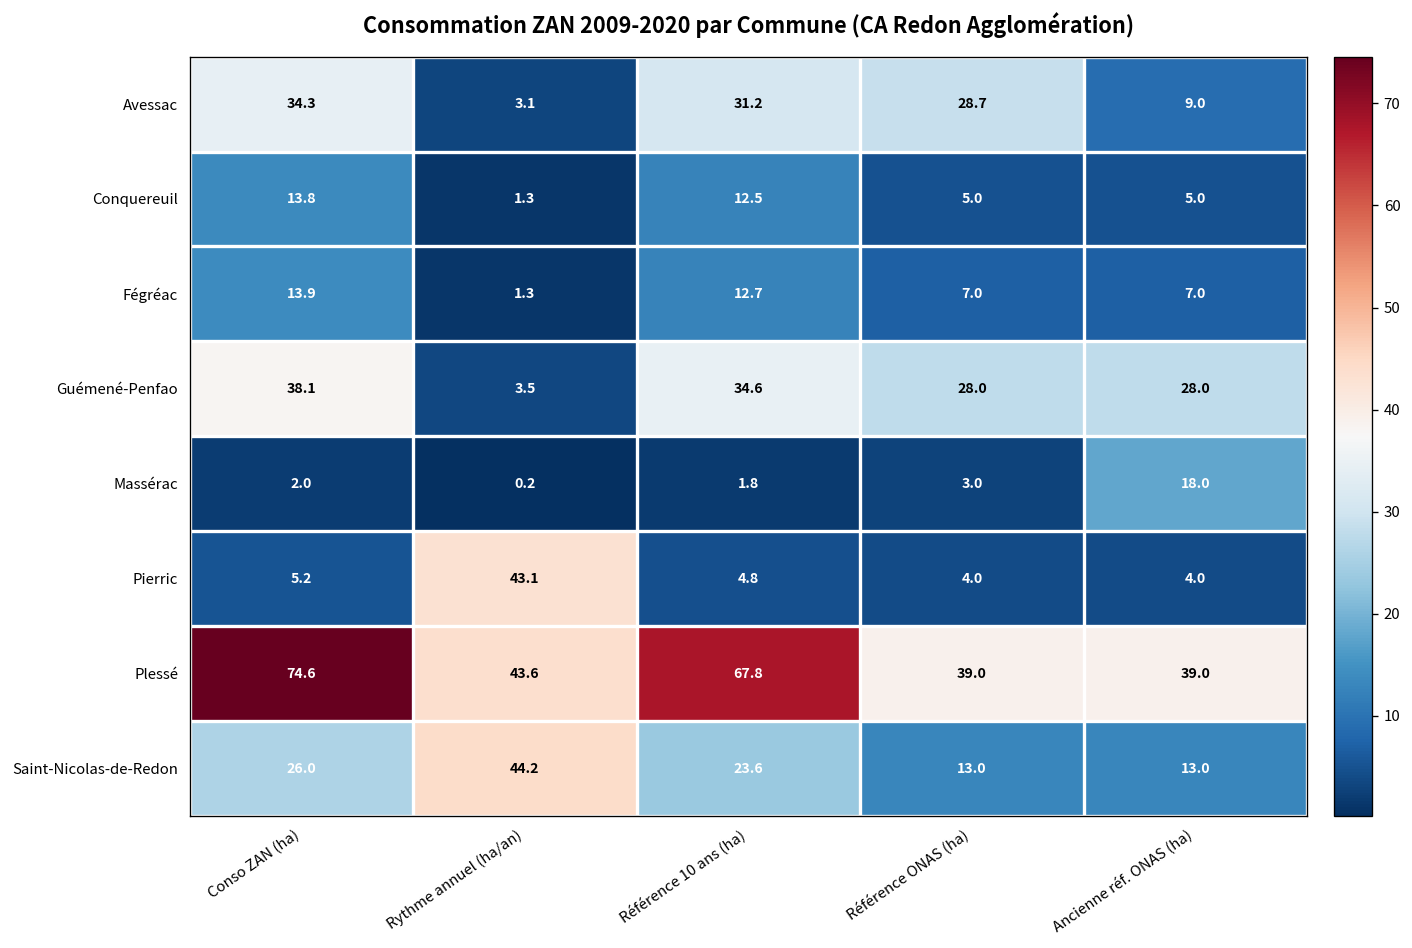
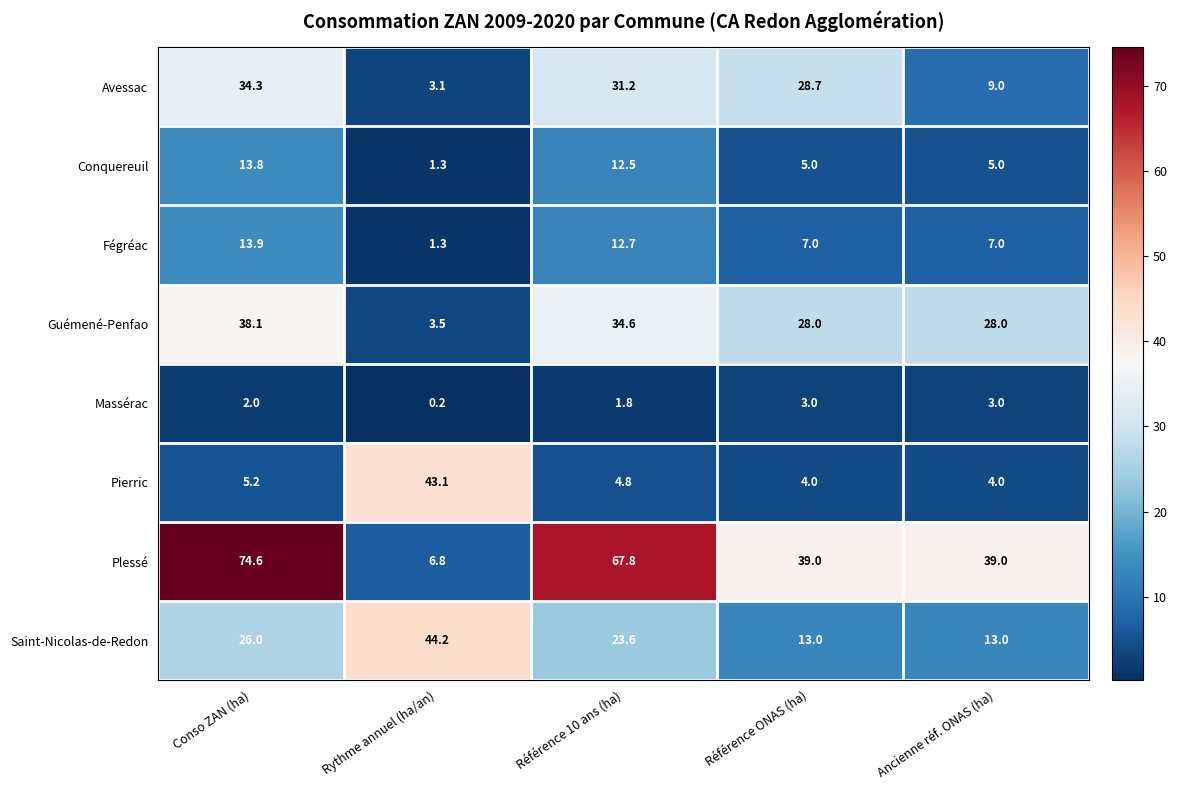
Massérac, Ancienne réf. ONAS (ha): 18.0 -> 3.0
Plessé, Rythme annuel (ha/an): 43.6 -> 6.8
